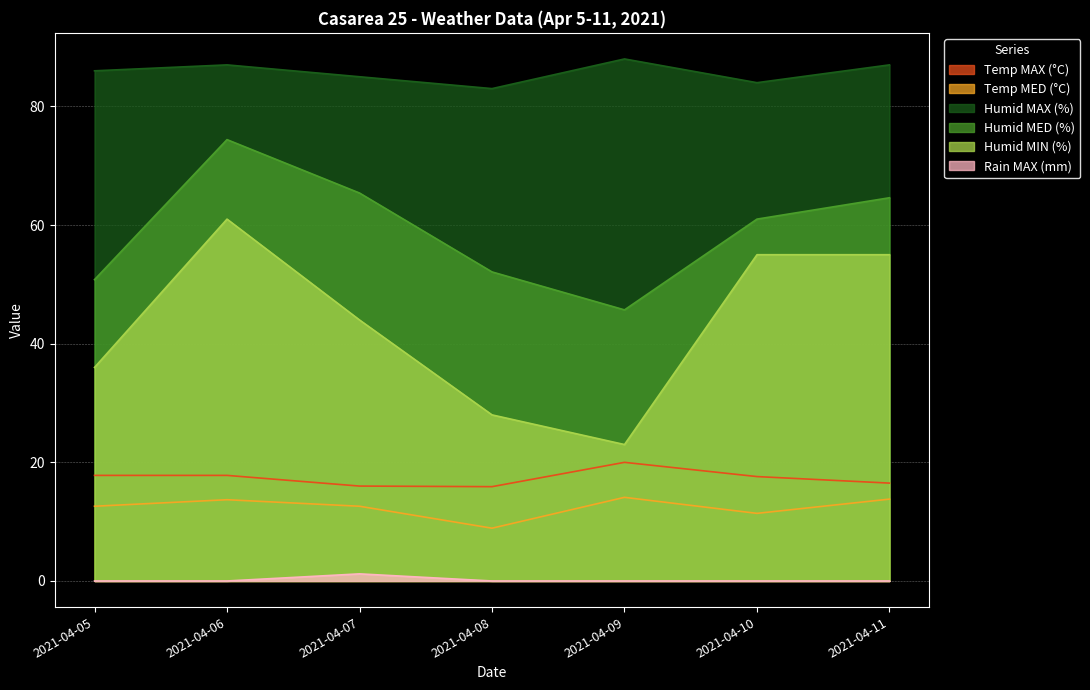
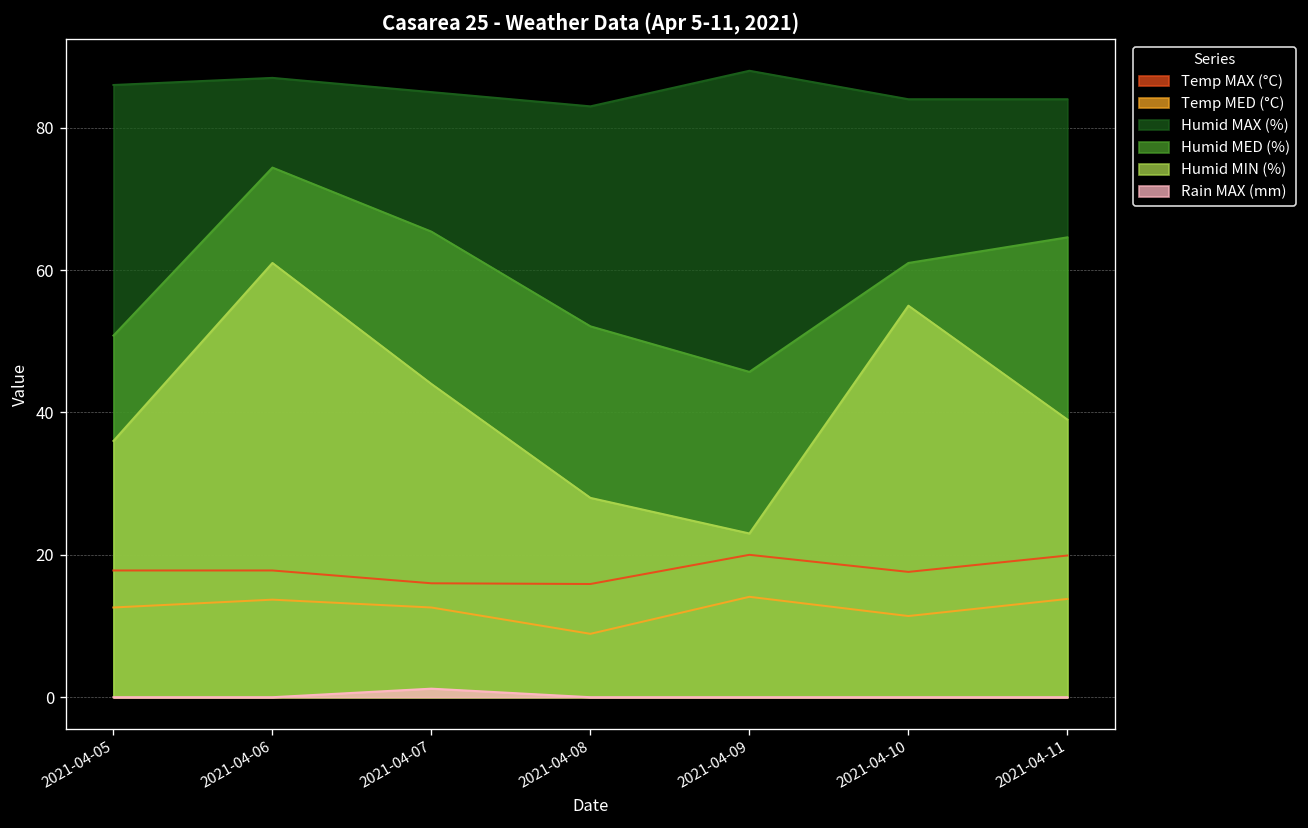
Temp MAX (°C), 2021-04-11: 17 -> 20
Humid MAX (%), 2021-04-11: 87 -> 84
Humid MIN (%), 2021-04-11: 55 -> 39
